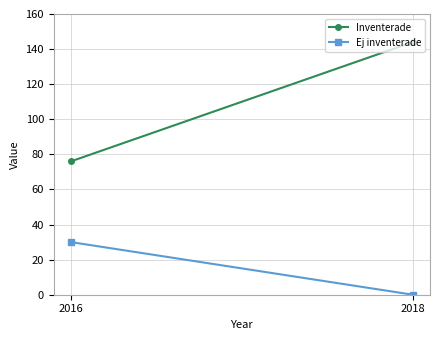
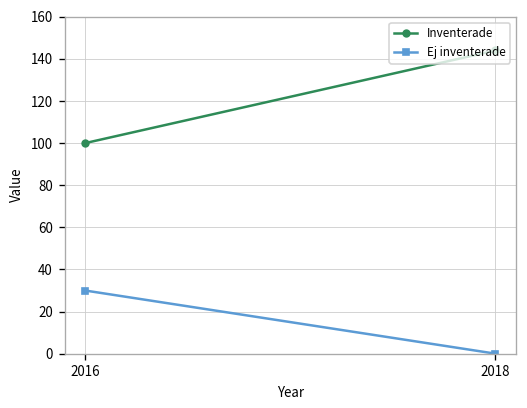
Inventerade, 2016: 76 -> 100
